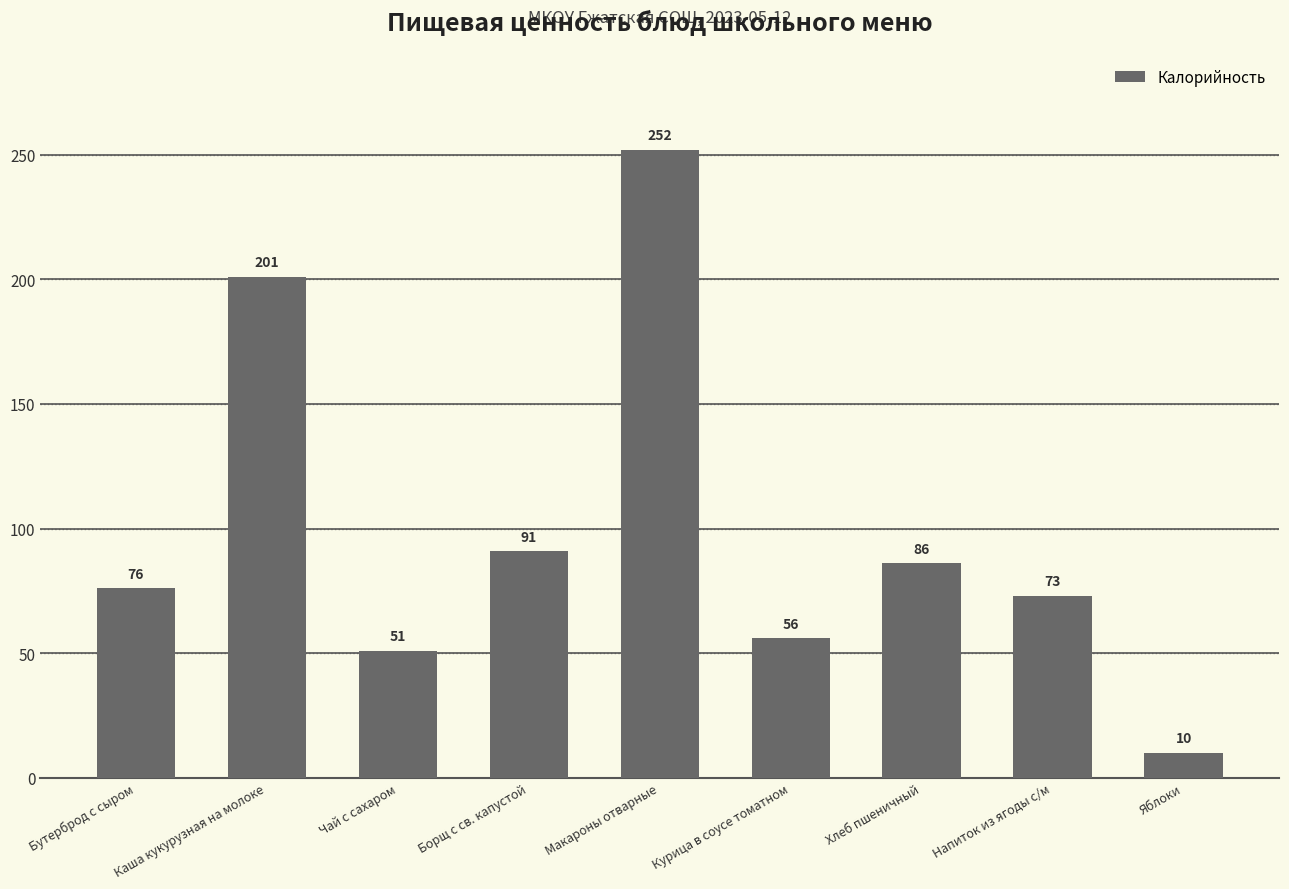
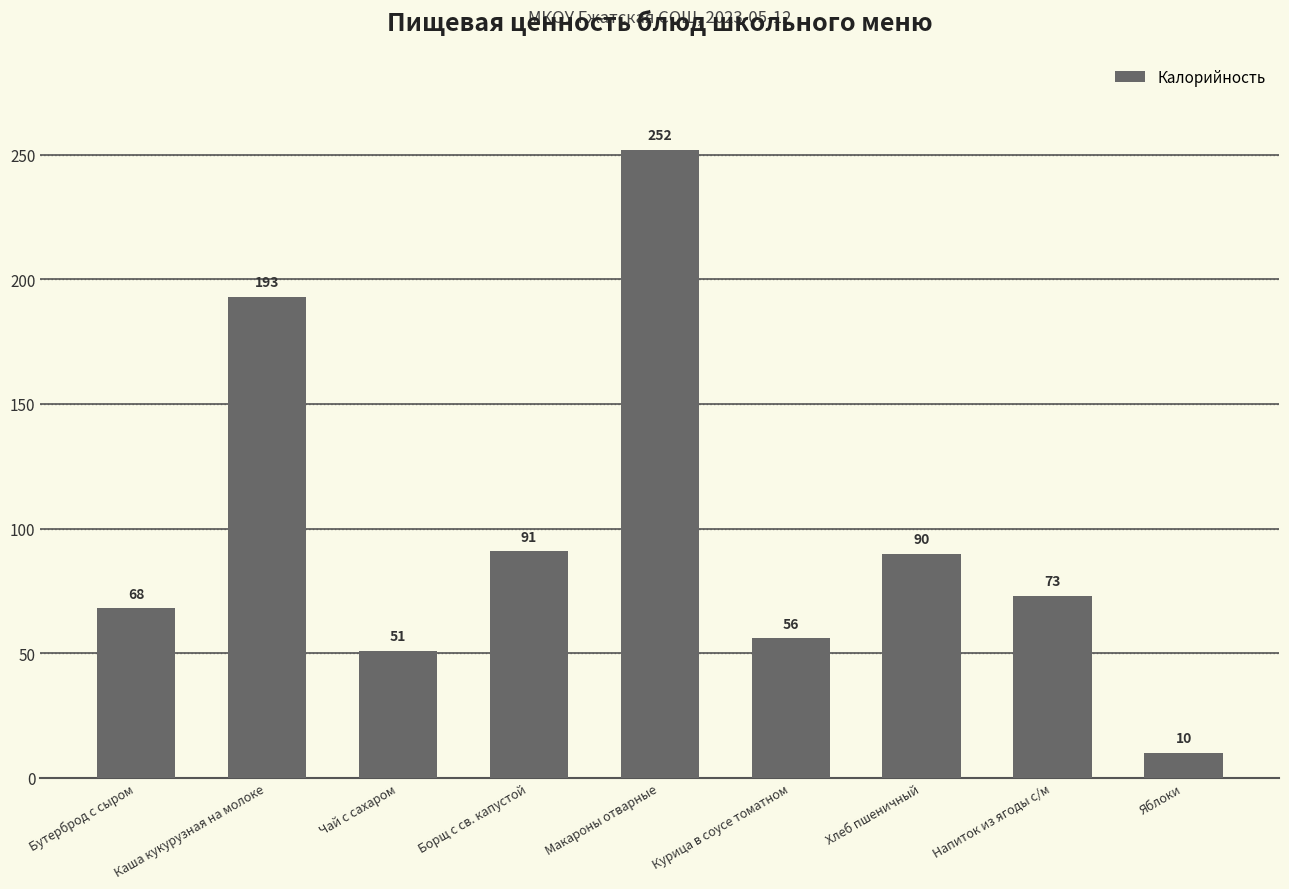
Бутерброд с сыром: 76 -> 68
Каша кукурузная на молоке: 201 -> 193
Хлеб пшеничный: 86 -> 90
